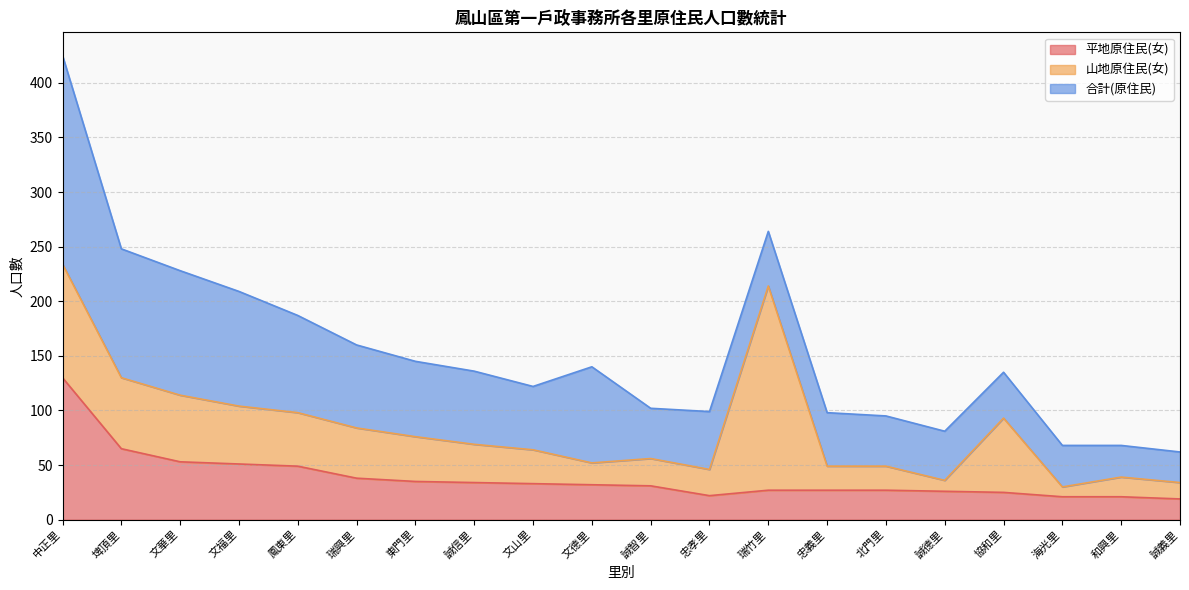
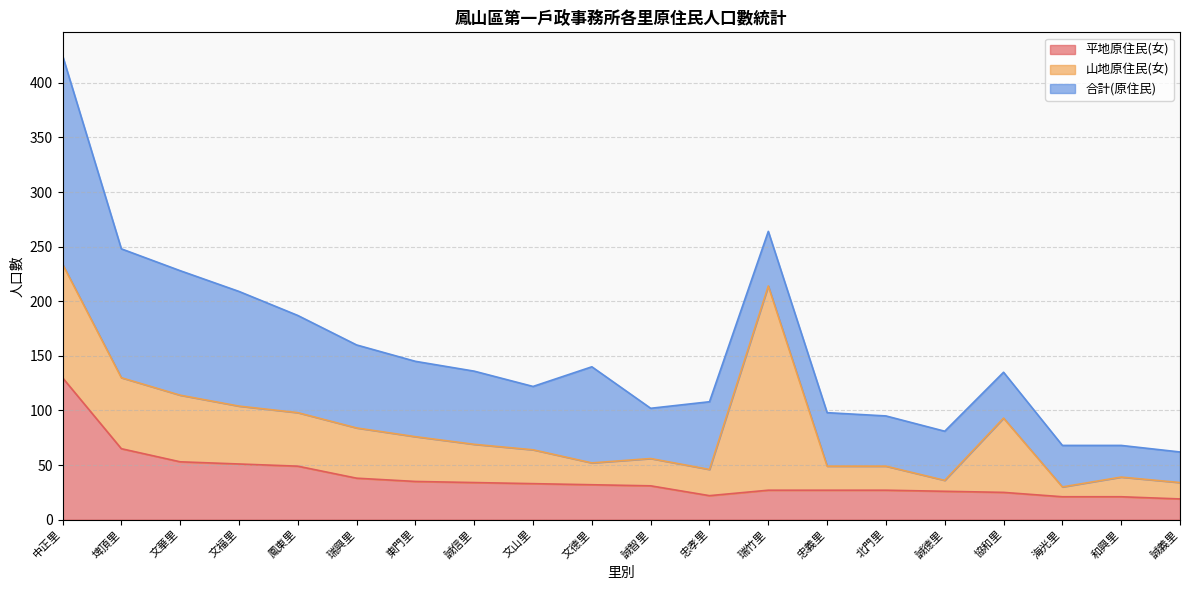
合計(原住民), 忠孝里: 53 -> 62
